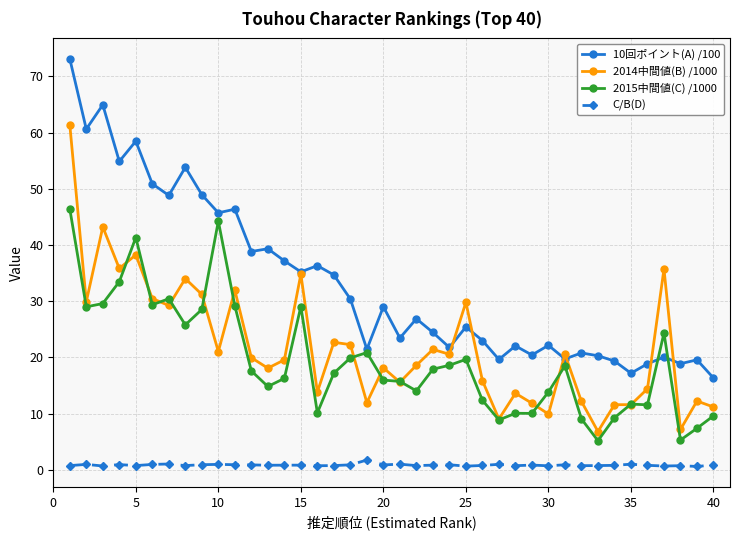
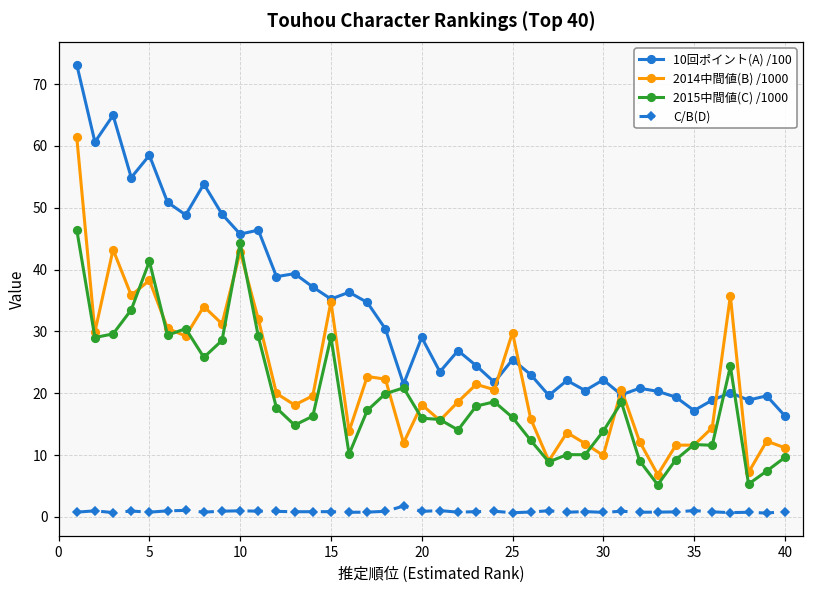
2014中間値(B) /1000, 10: 21 -> 43
2015中間値(C) /1000, 25: 20 -> 16
